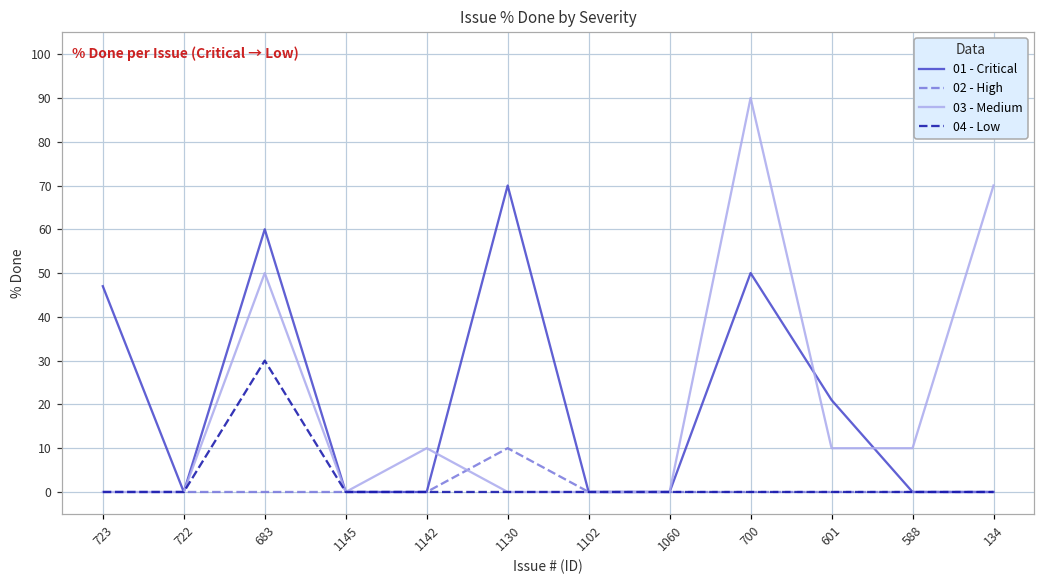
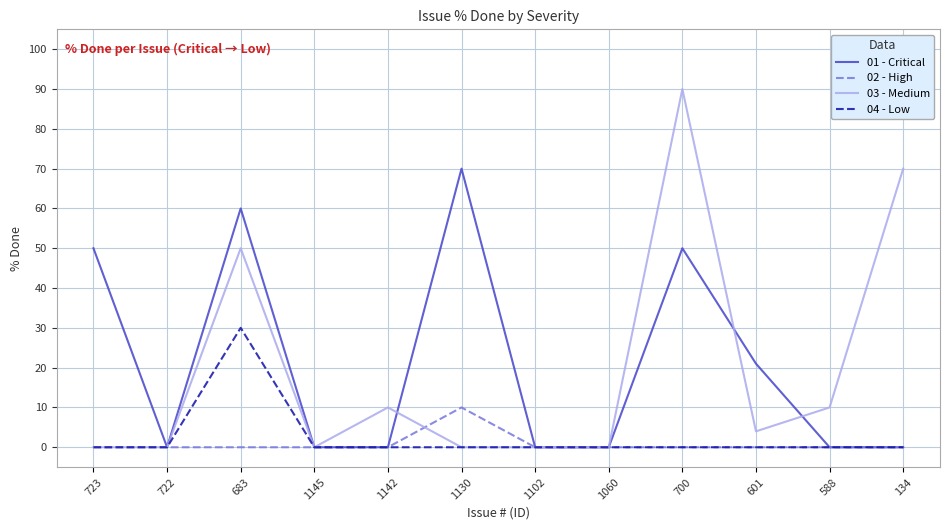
01 - Critical, 723: 47 -> 50
03 - Medium, 601: 10 -> 4
